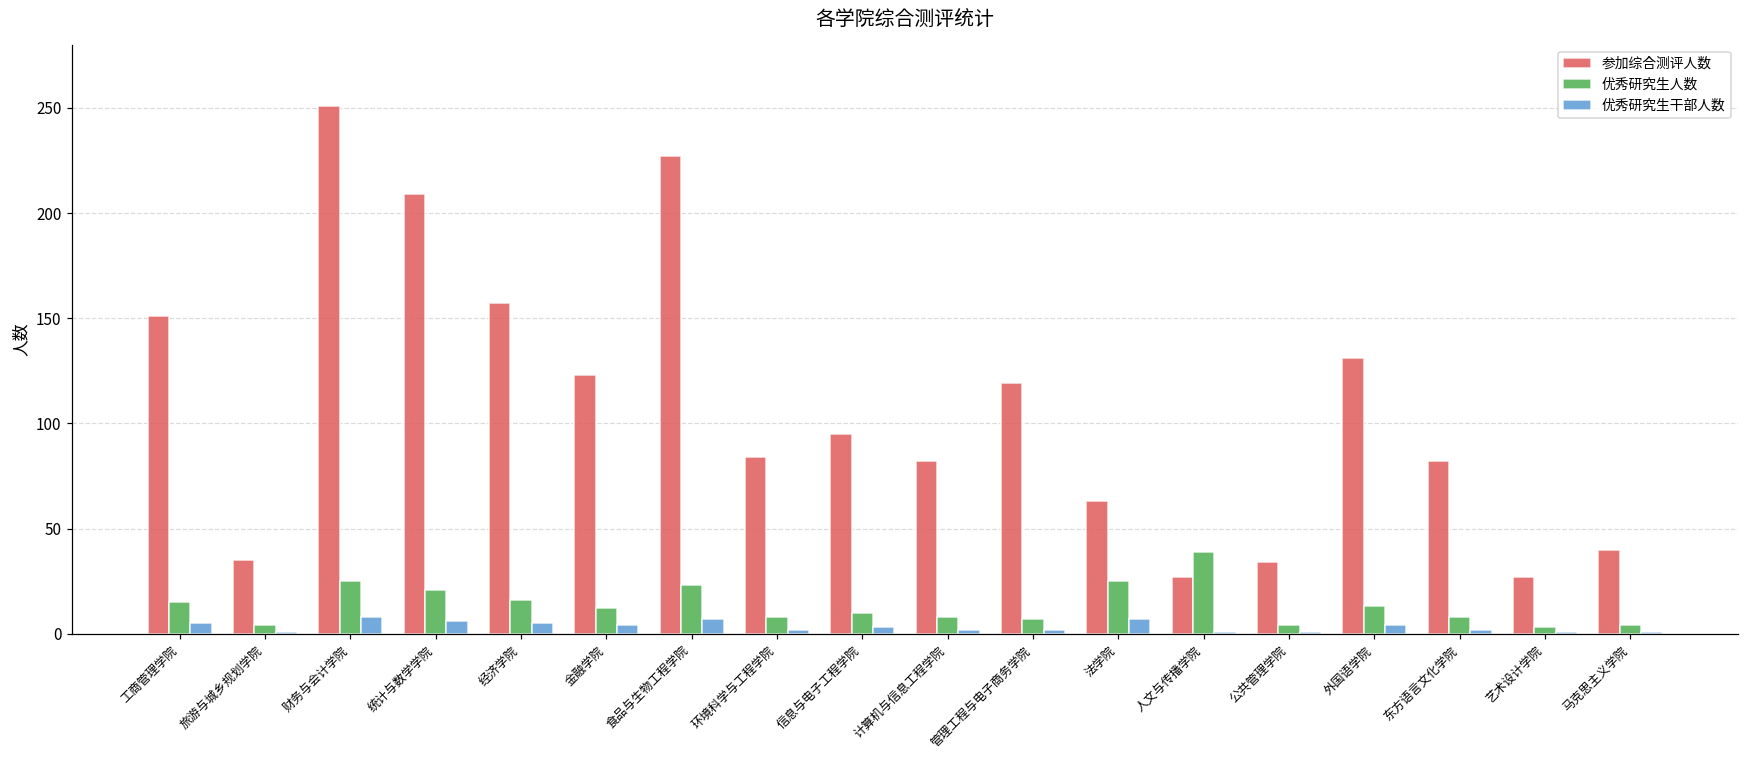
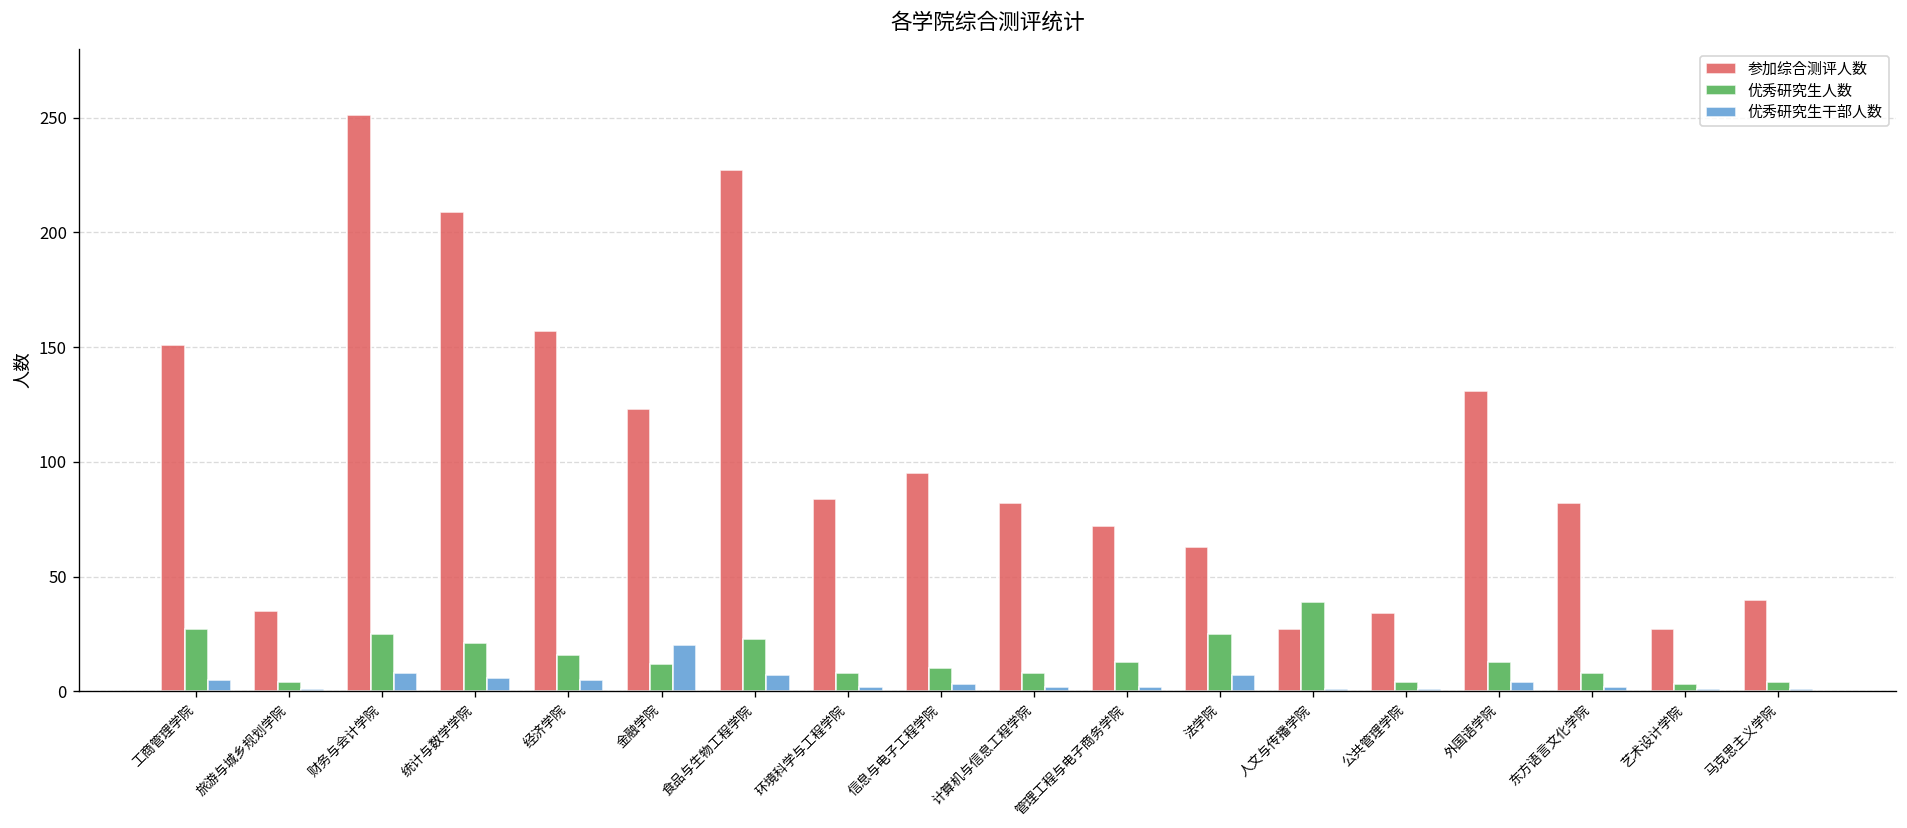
优秀研究生人数, 工商管理学院: 15 -> 27
优秀研究生干部人数, 金融学院: 4 -> 20
参加综合测评人数, 管理工程与电子商务学院: 119 -> 72
优秀研究生人数, 管理工程与电子商务学院: 7 -> 13
